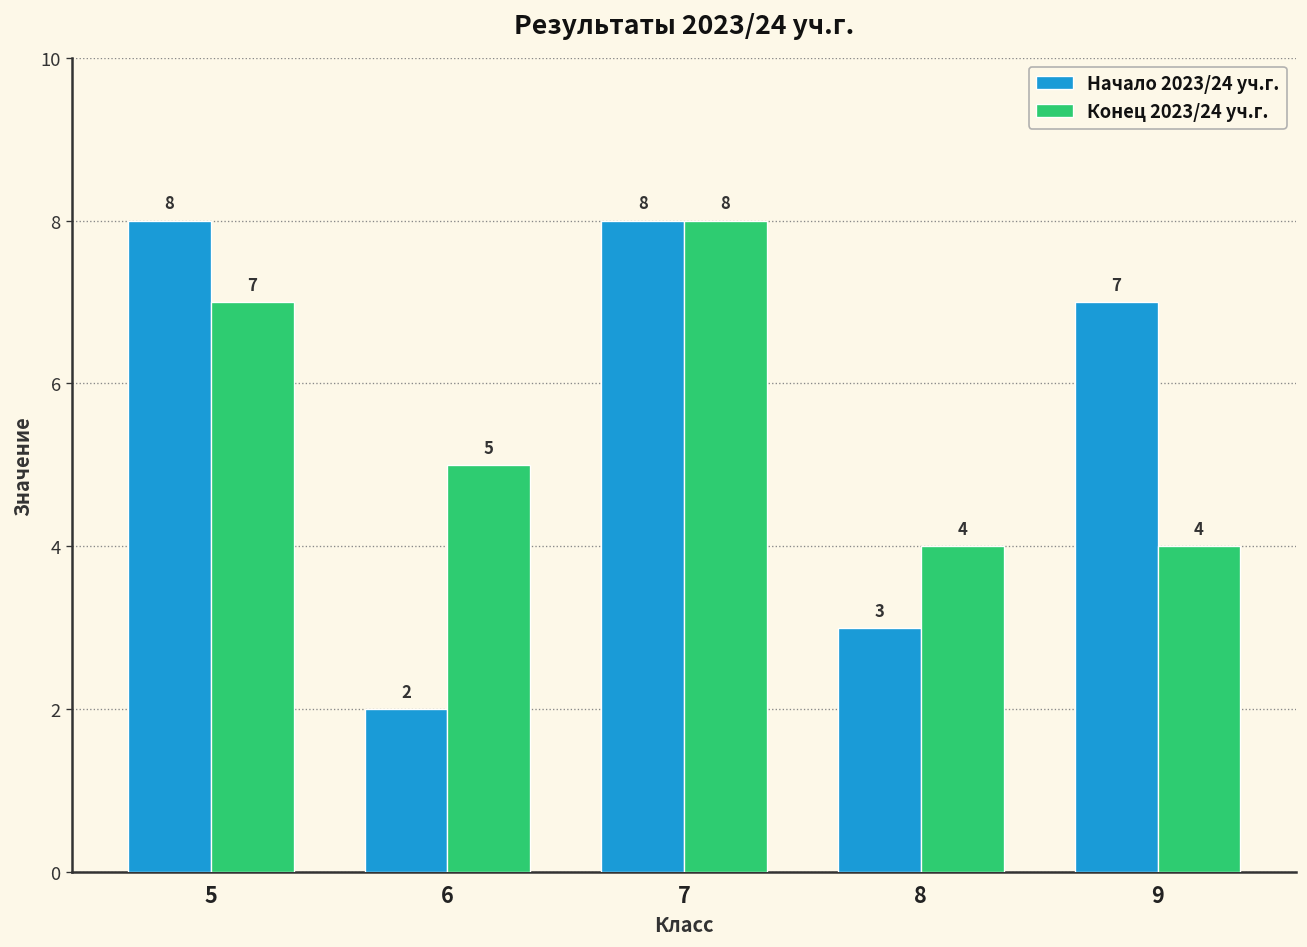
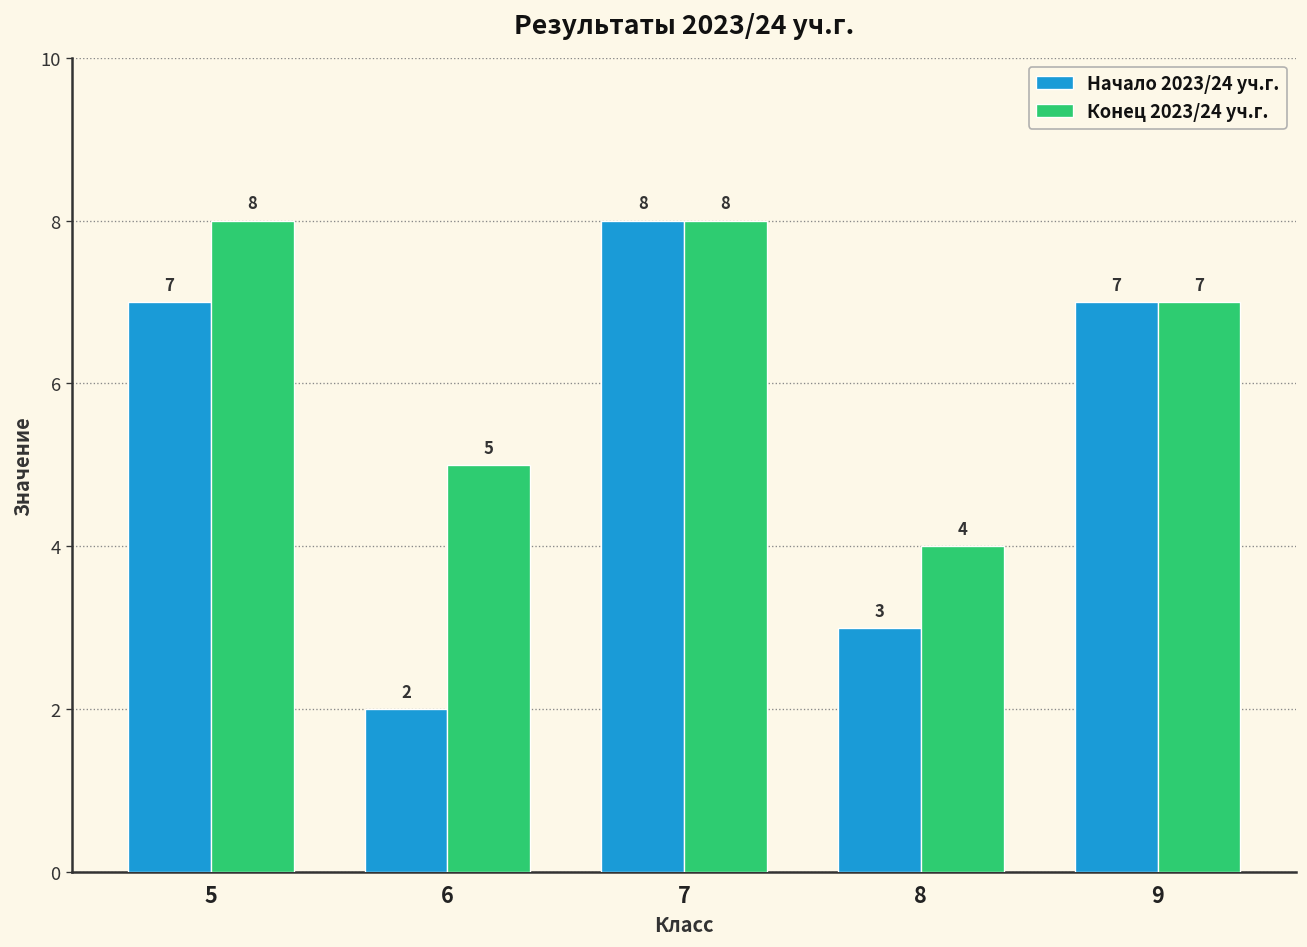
Начало 2023/24 уч.г., 5: 8 -> 7
Конец 2023/24 уч.г., 5: 7 -> 8
Конец 2023/24 уч.г., 9: 4 -> 7
